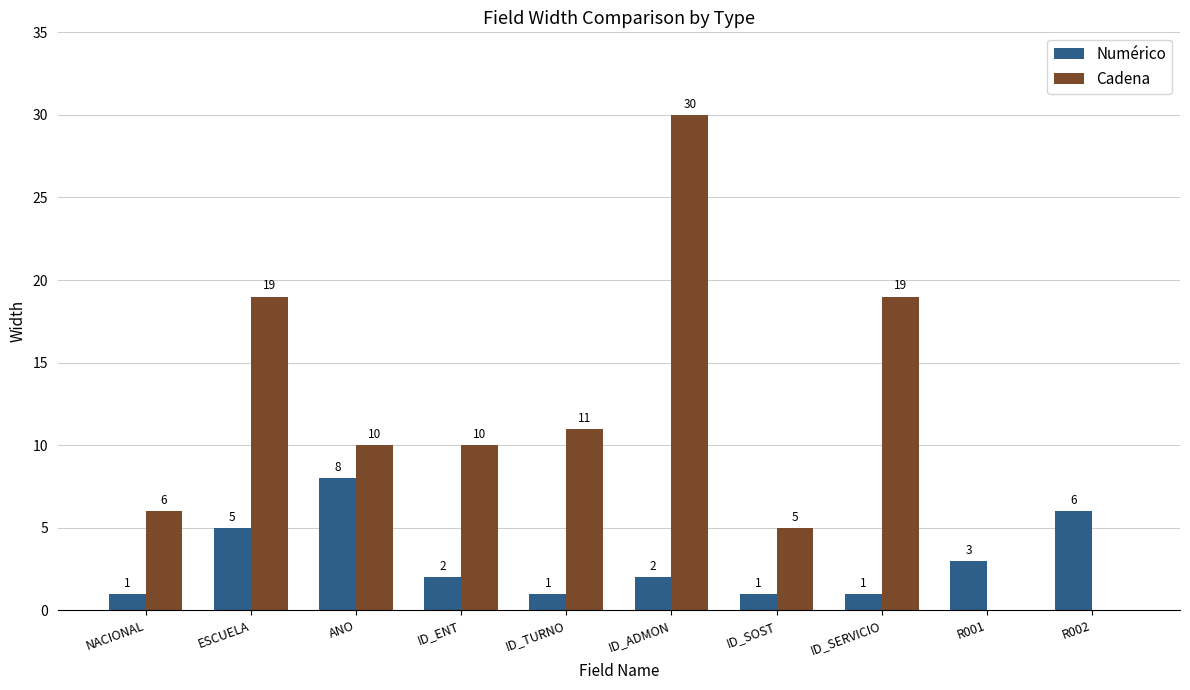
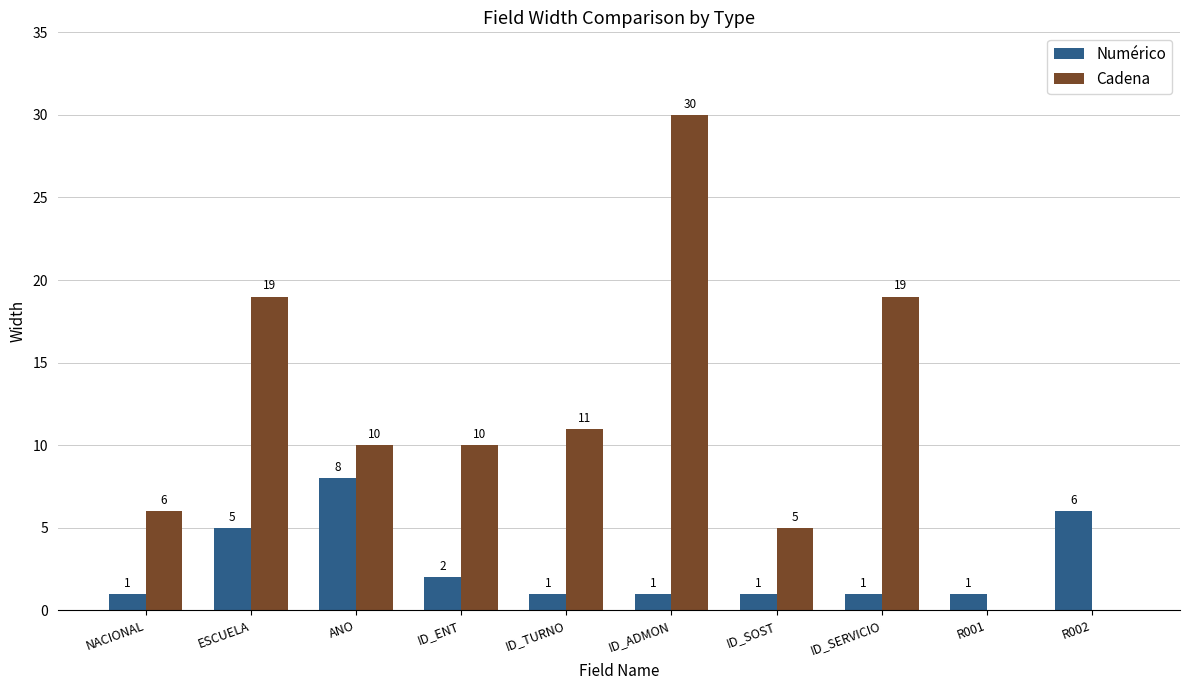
Numérico, ID_ADMON: 2 -> 1
Numérico, R001: 3 -> 1
